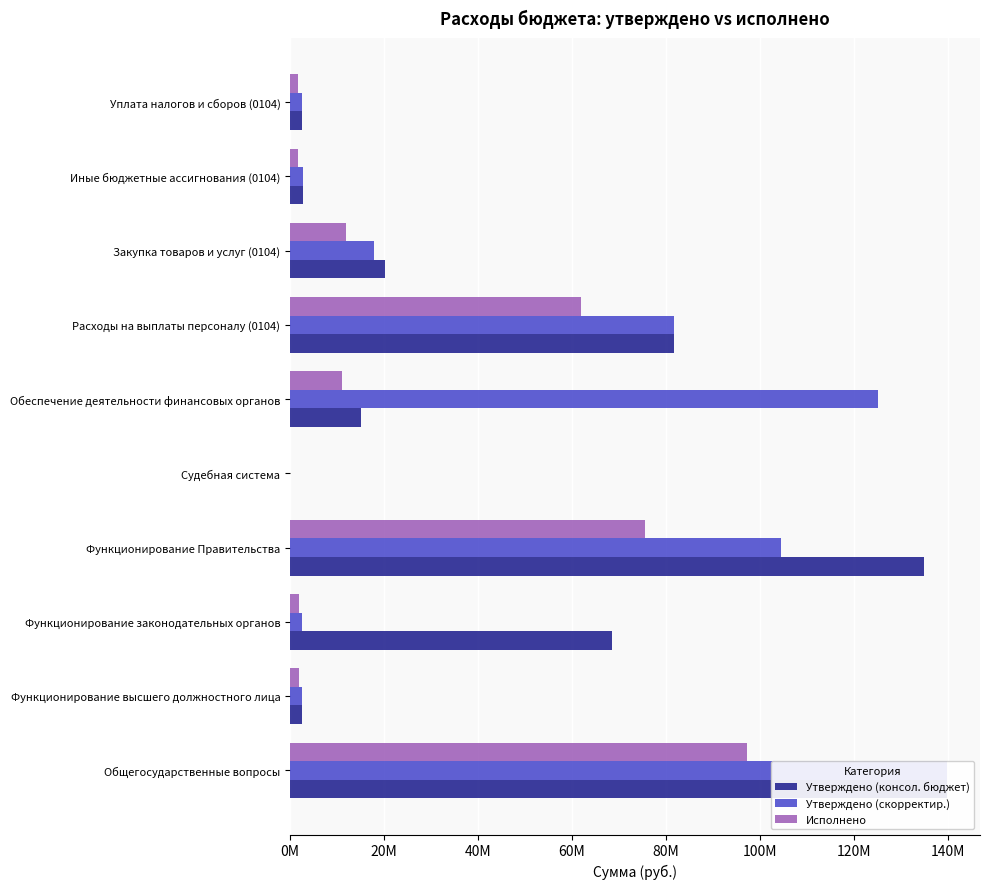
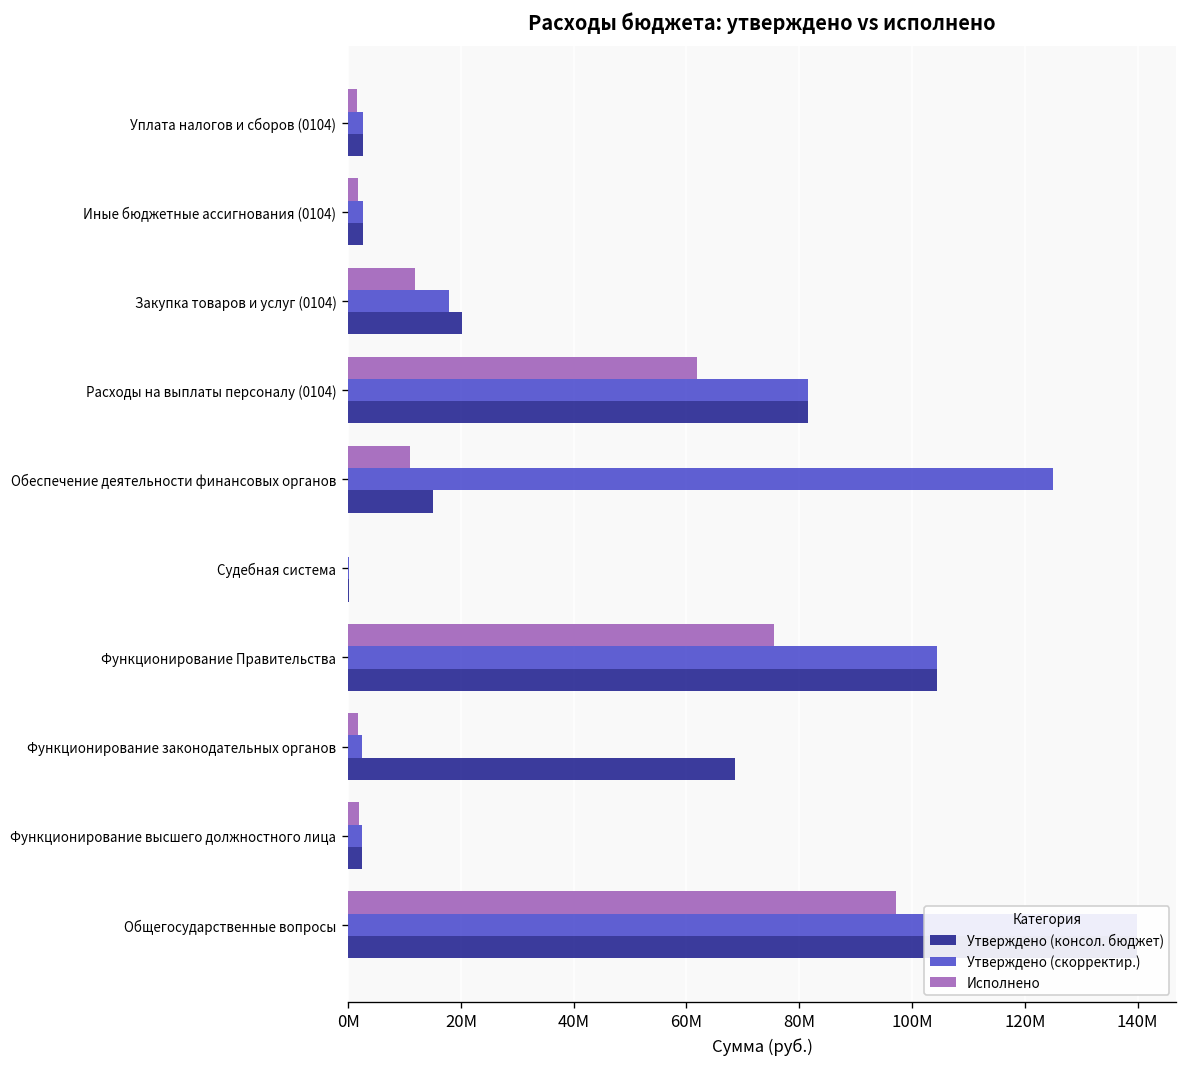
Утверждено (консол. бюджет), Функционирование Правительства: 135000000 -> 104000000
